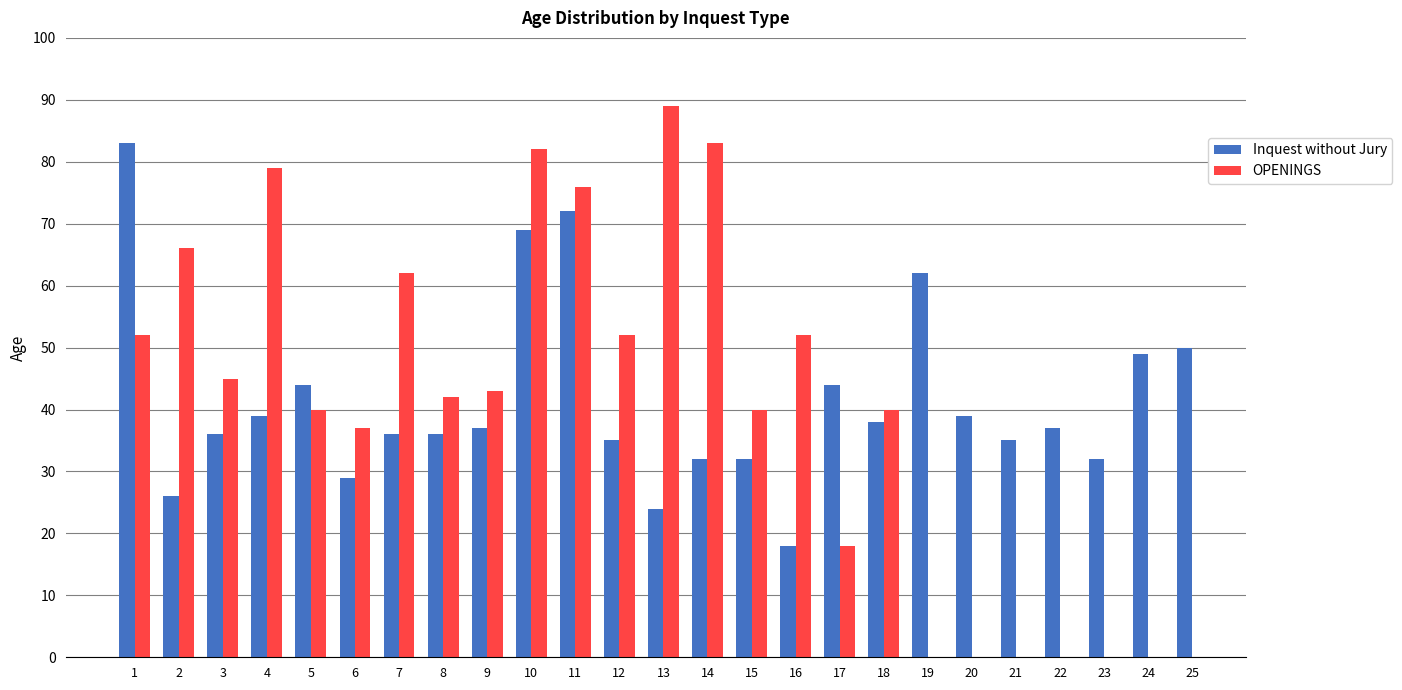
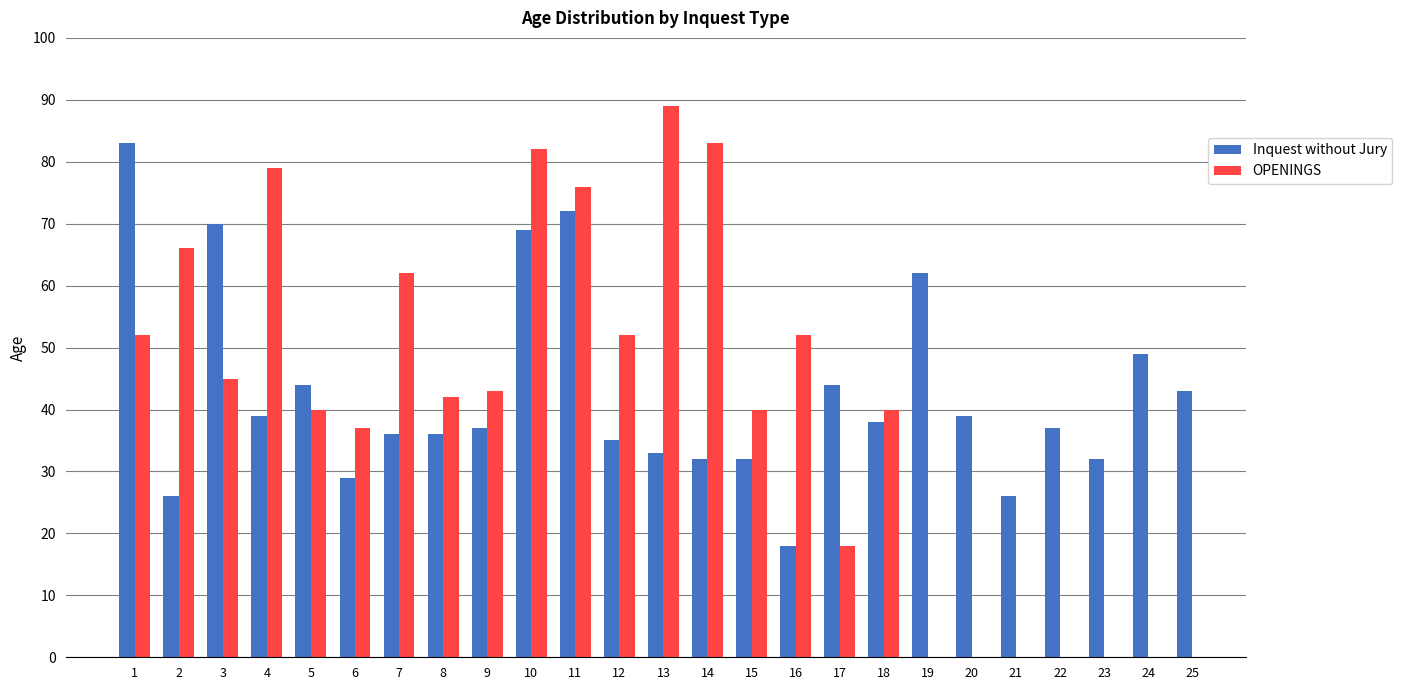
Inquest without Jury, 3: 36 -> 70
Inquest without Jury, 13: 24 -> 33
Inquest without Jury, 21: 35 -> 26
Inquest without Jury, 25: 50 -> 43
